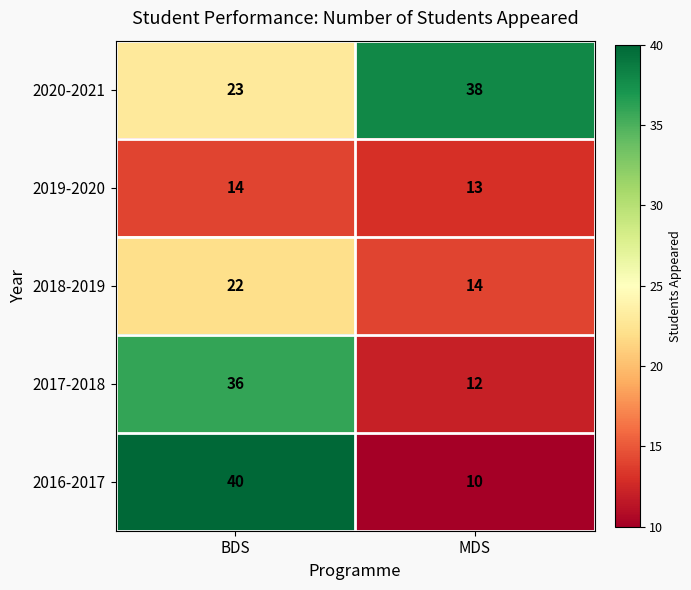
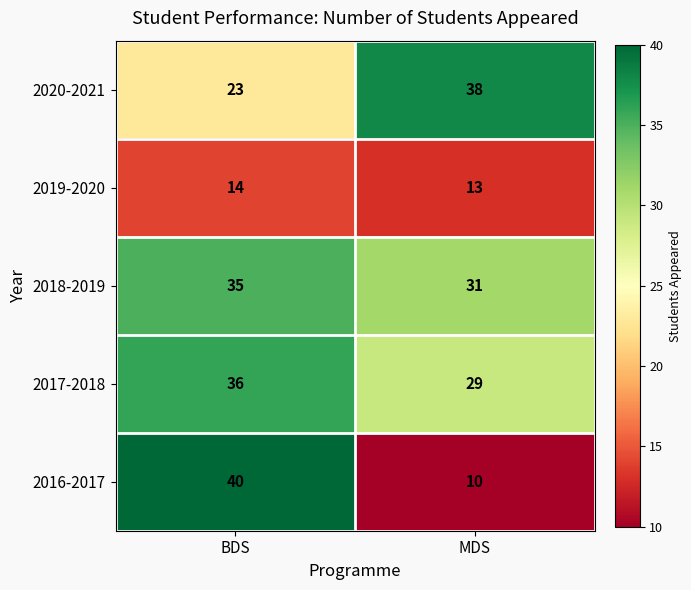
2018-2019, BDS: 22 -> 35
2018-2019, MDS: 14 -> 31
2017-2018, MDS: 12 -> 29
